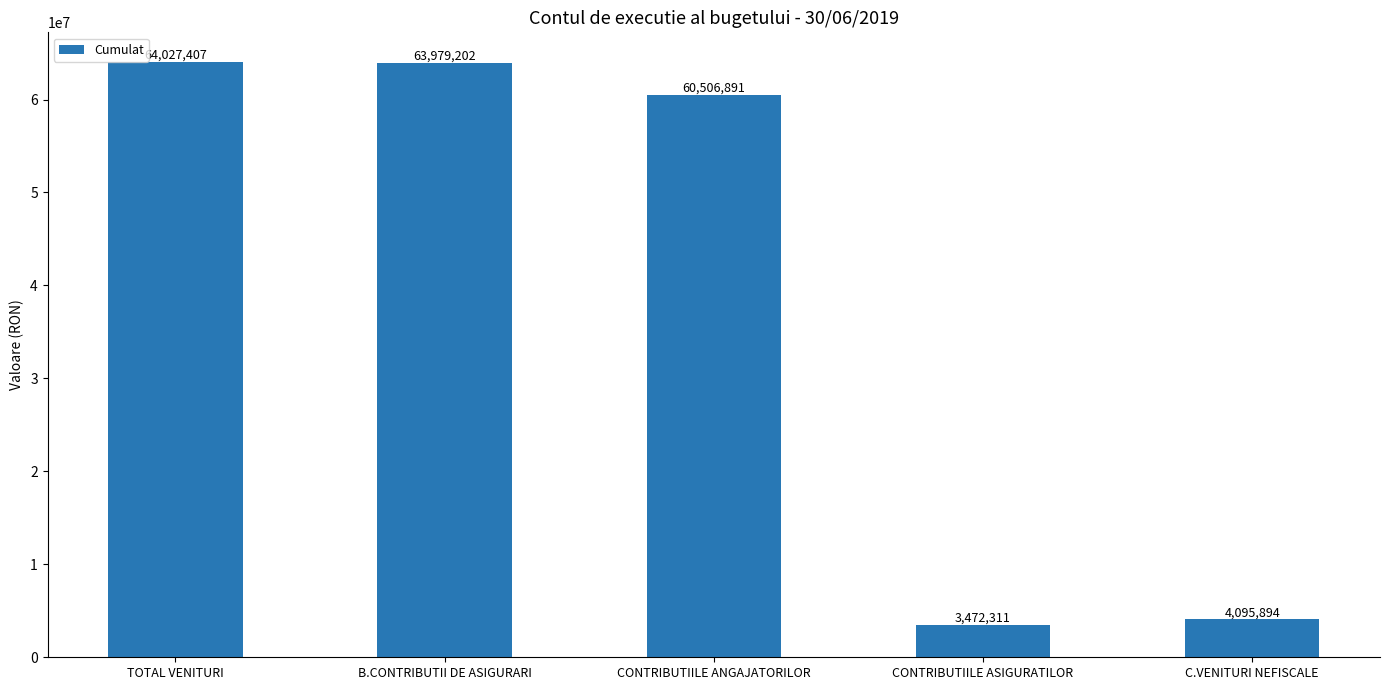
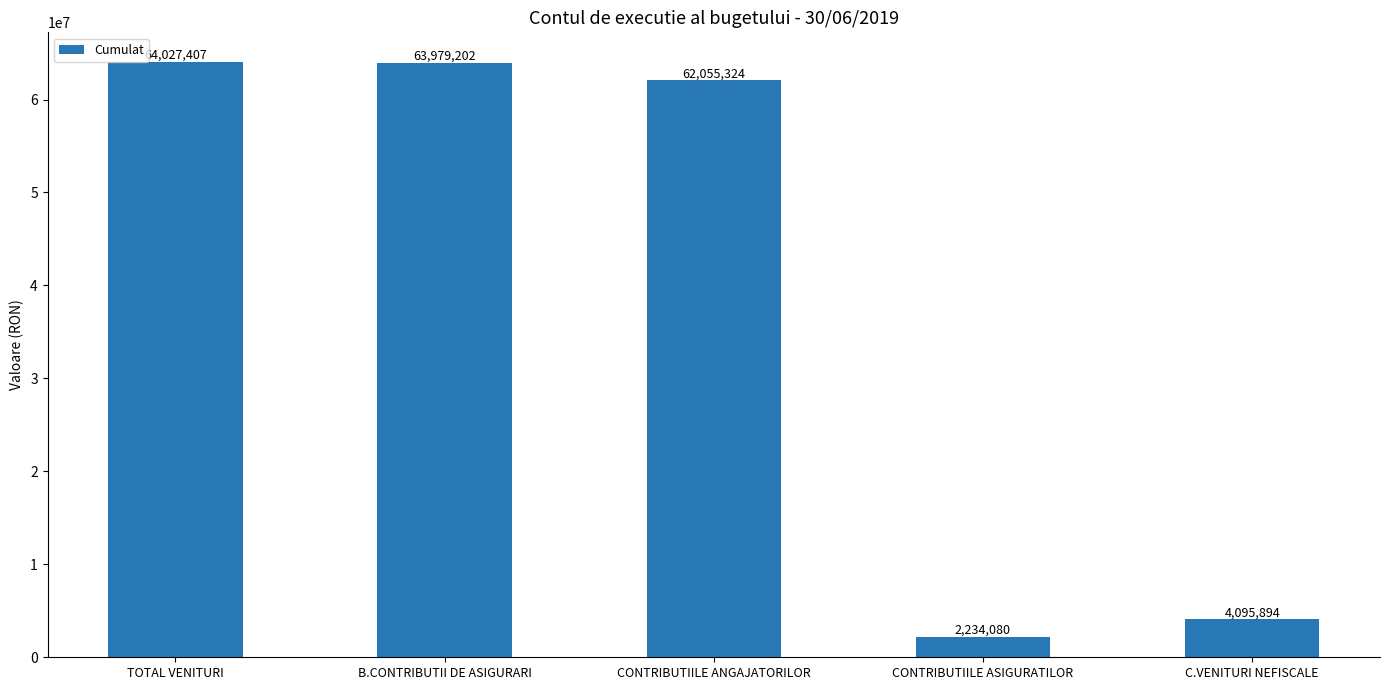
CONTRIBUTIILE ANGAJATORILOR: 60,506,891 -> 62,055,324
CONTRIBUTIILE ASIGURATILOR: 3,472,311 -> 2,234,080
